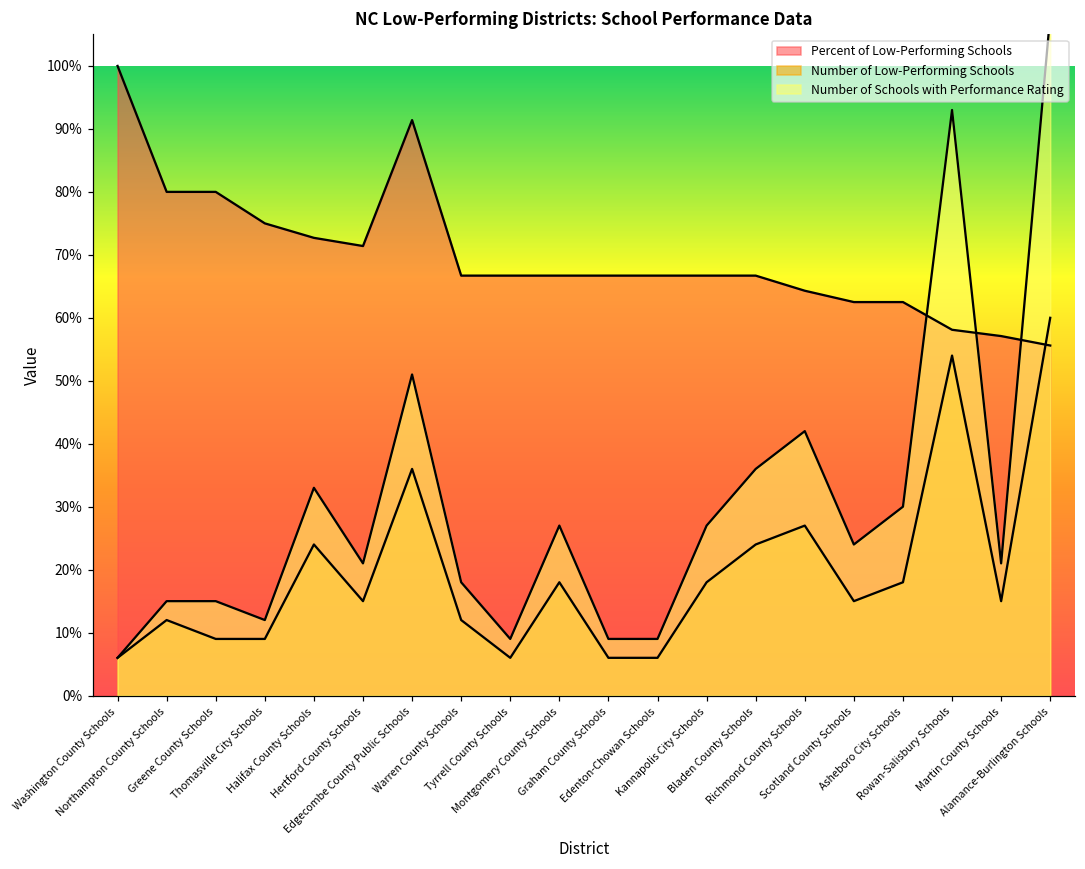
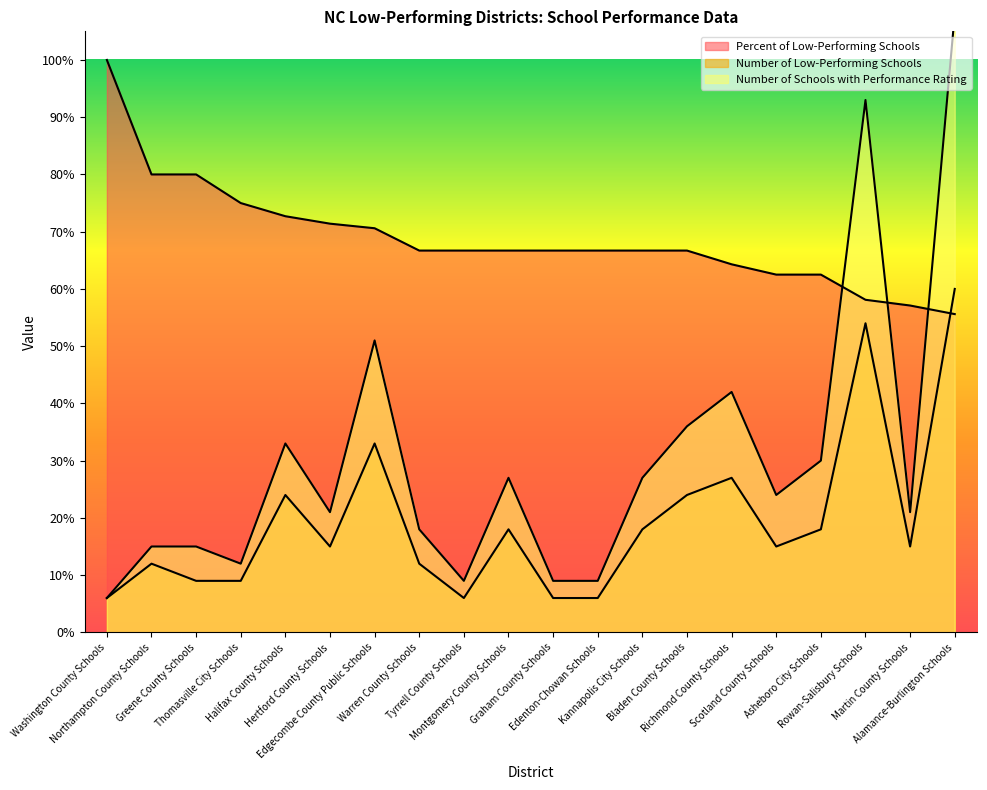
Percent of Low-Performing Schools, Edgecombe County Public Schools: 91% -> 71%
Number of Low-Performing Schools, Edgecombe County Public Schools: 36% -> 33%
